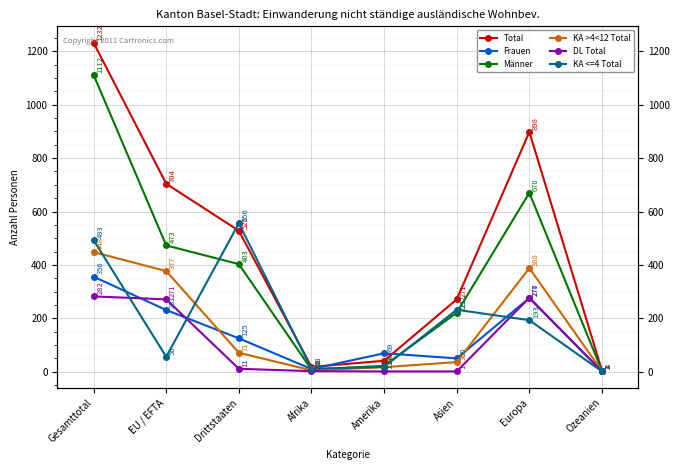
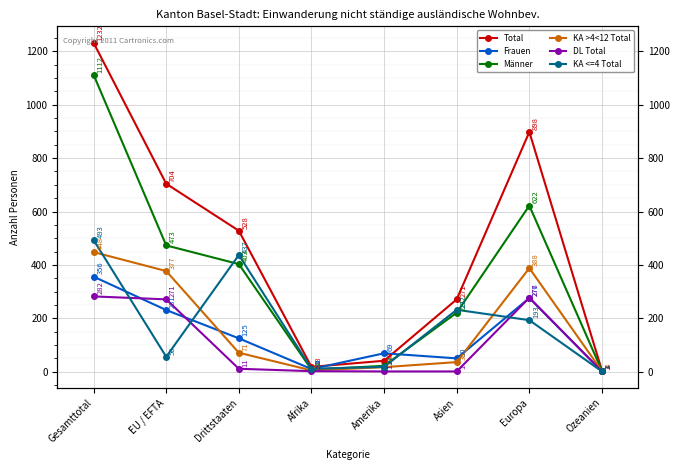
KA <=4 Total, Drittstaaten: 556 -> 437
Männer, Europa: 670 -> 622
